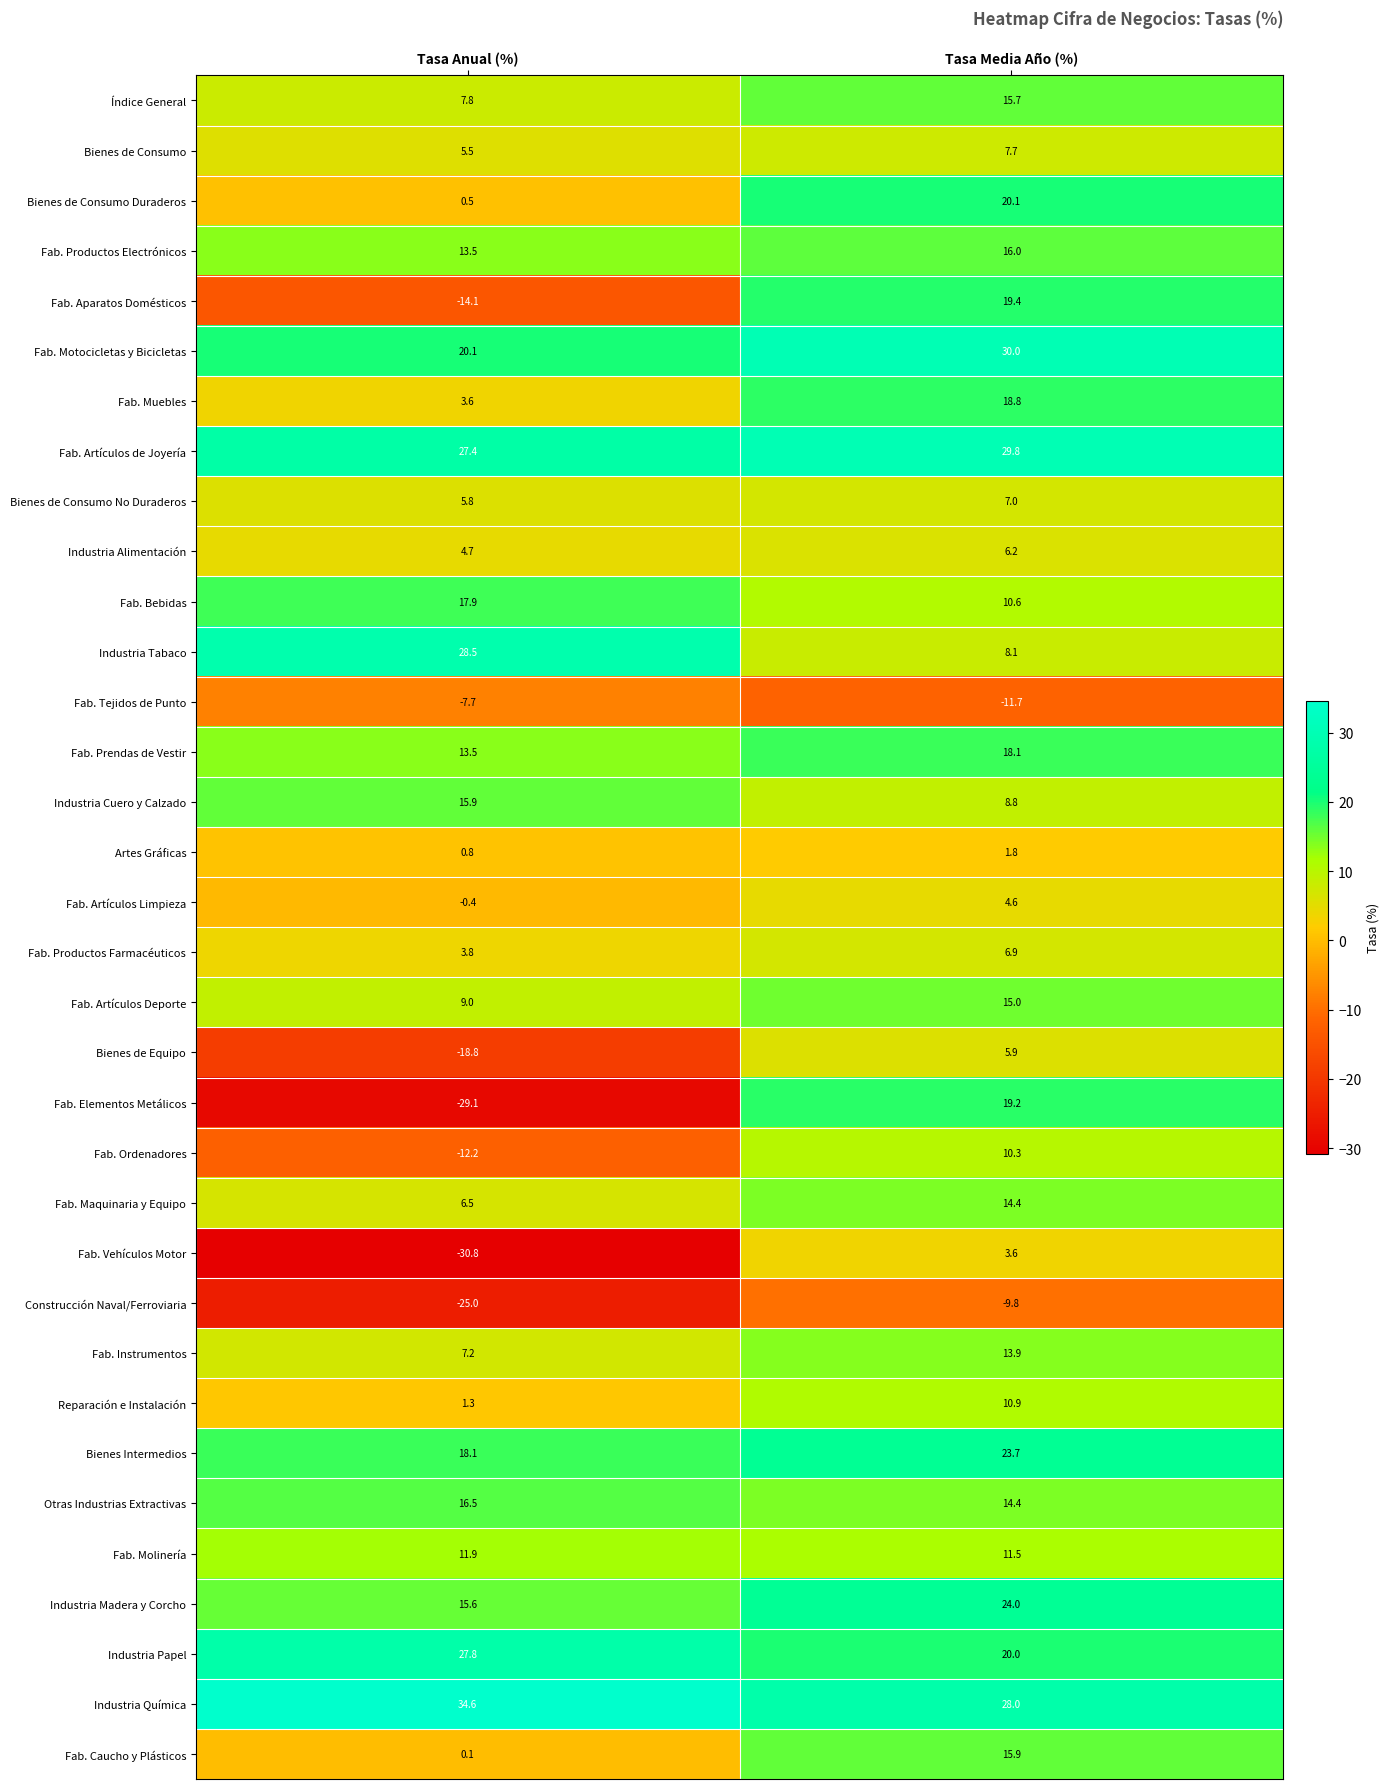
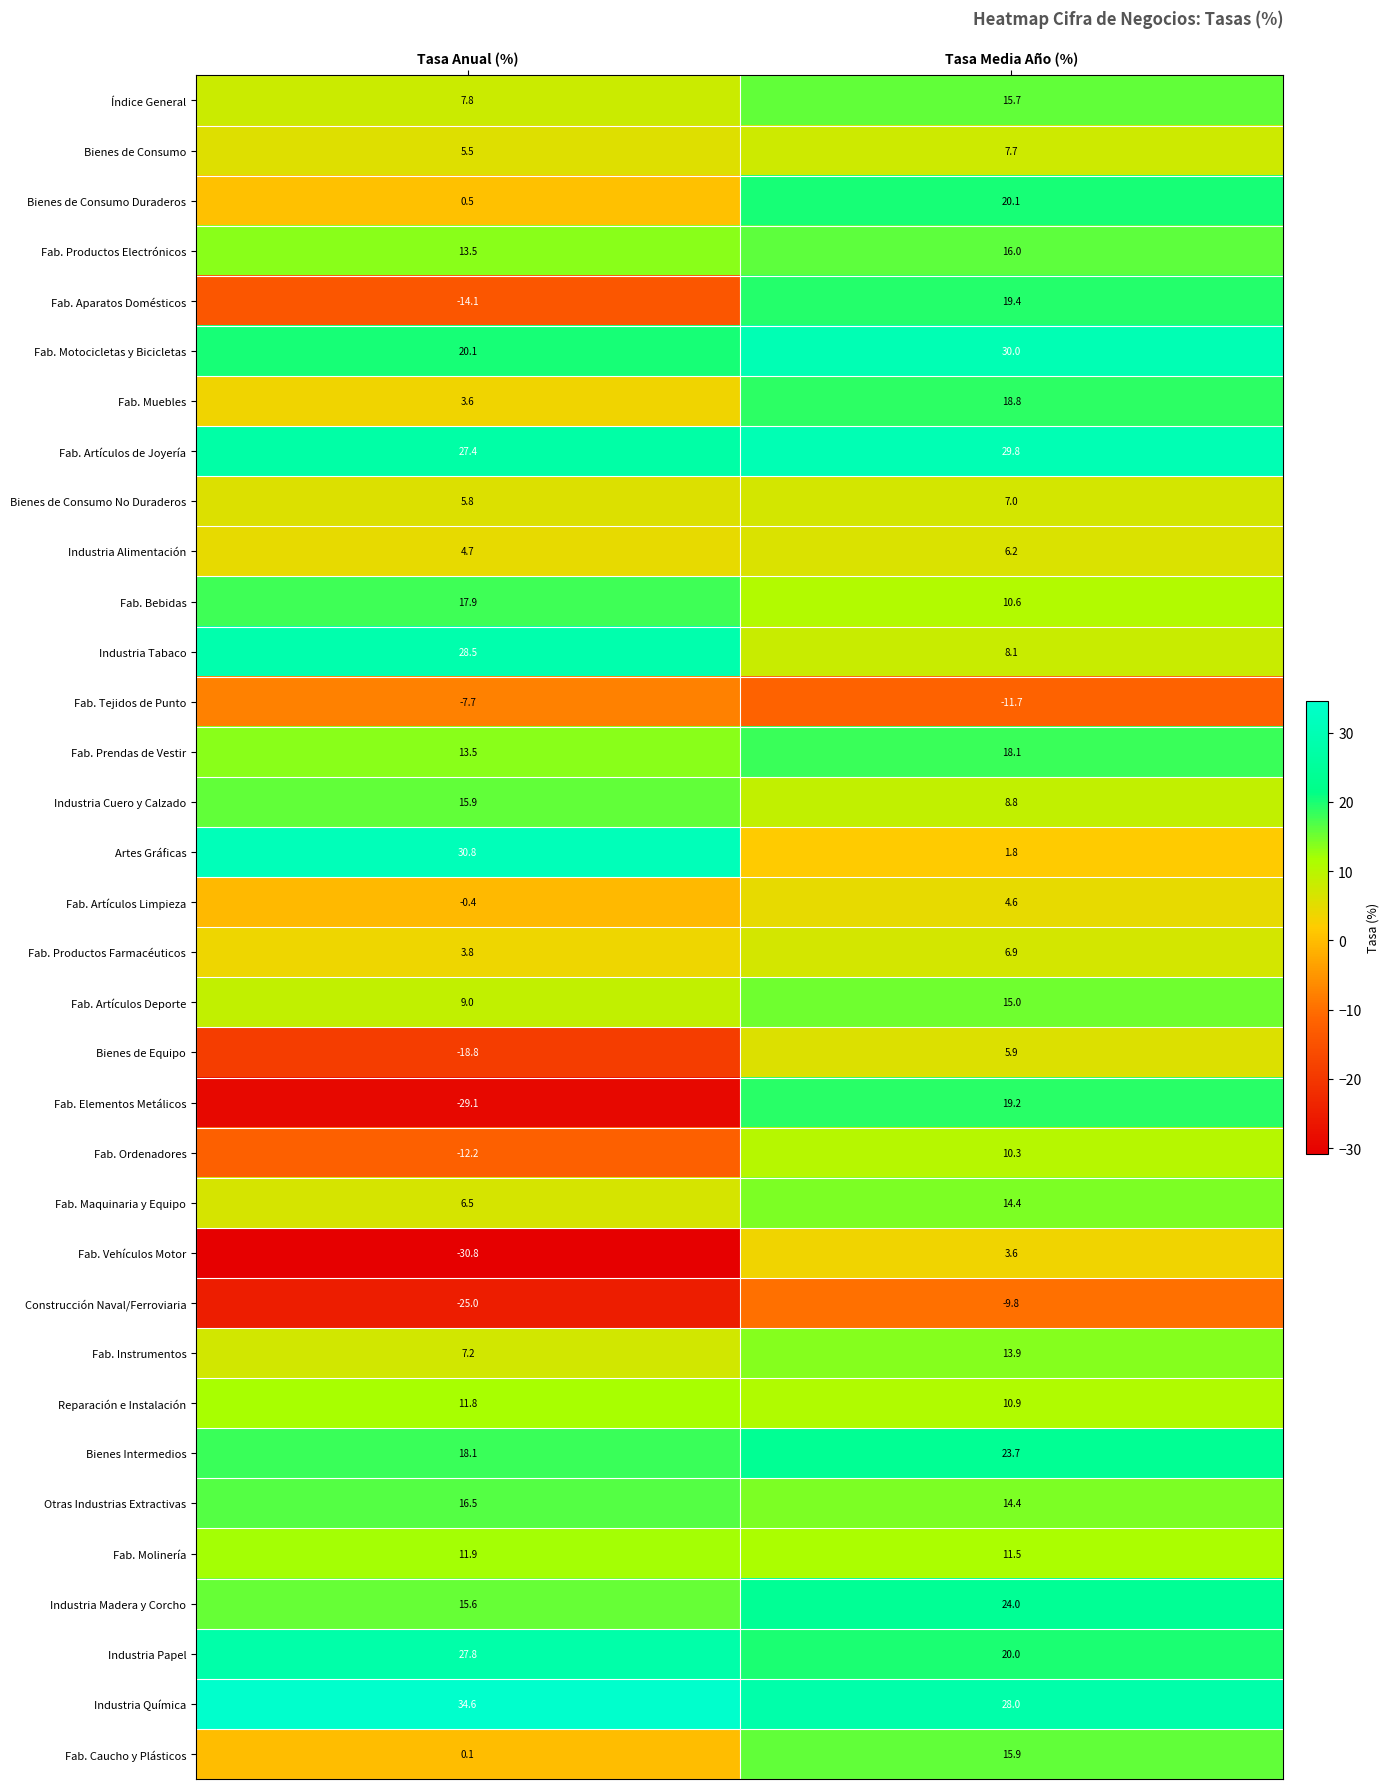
Artes Gráficas, Tasa Anual (%): 0.8 -> 30.8
Reparación e Instalación, Tasa Anual (%): 1.3 -> 11.8
